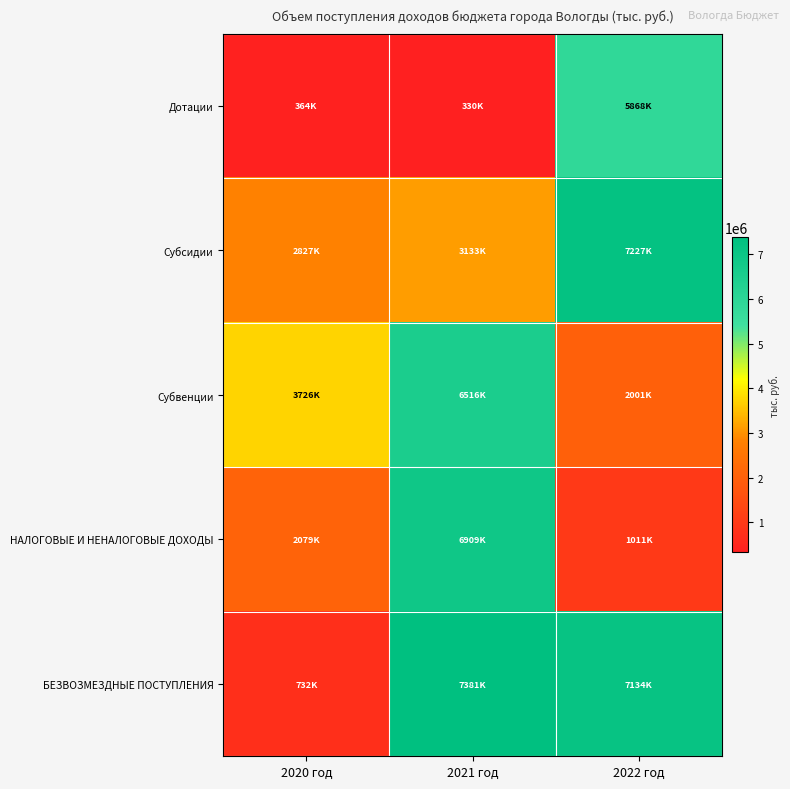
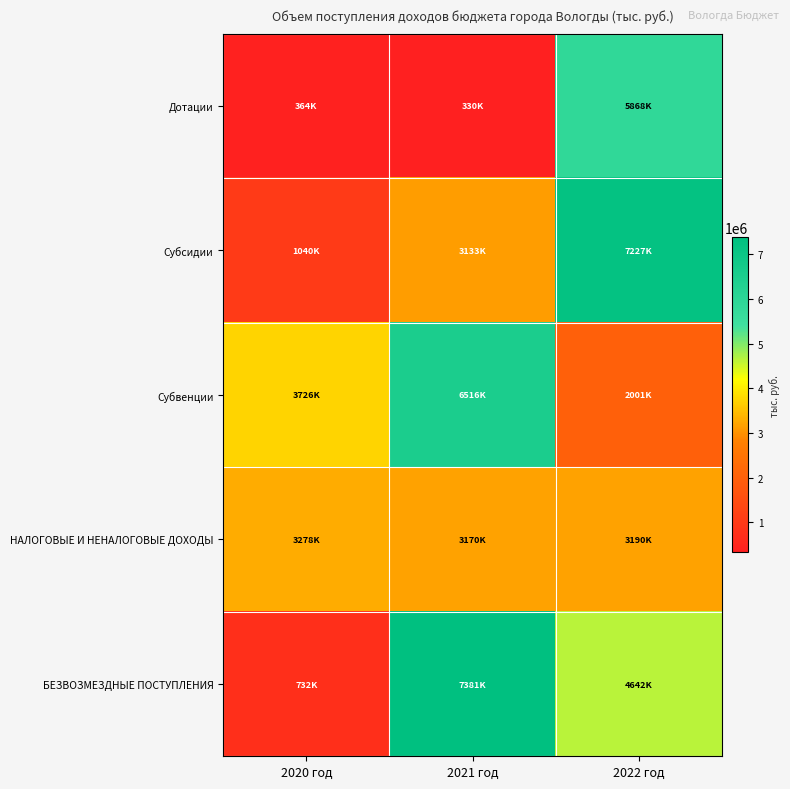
Субсидии, 2020 год: 2827K -> 1040K
НАЛОГОВЫЕ И НЕНАЛОГОВЫЕ ДОХОДЫ, 2020 год: 2079K -> 3278K
НАЛОГОВЫЕ И НЕНАЛОГОВЫЕ ДОХОДЫ, 2021 год: 6909K -> 3170K
НАЛОГОВЫЕ И НЕНАЛОГОВЫЕ ДОХОДЫ, 2022 год: 1011K -> 3190K
БЕЗВОЗМЕЗДНЫЕ ПОСТУПЛЕНИЯ, 2022 год: 7134K -> 4642K
